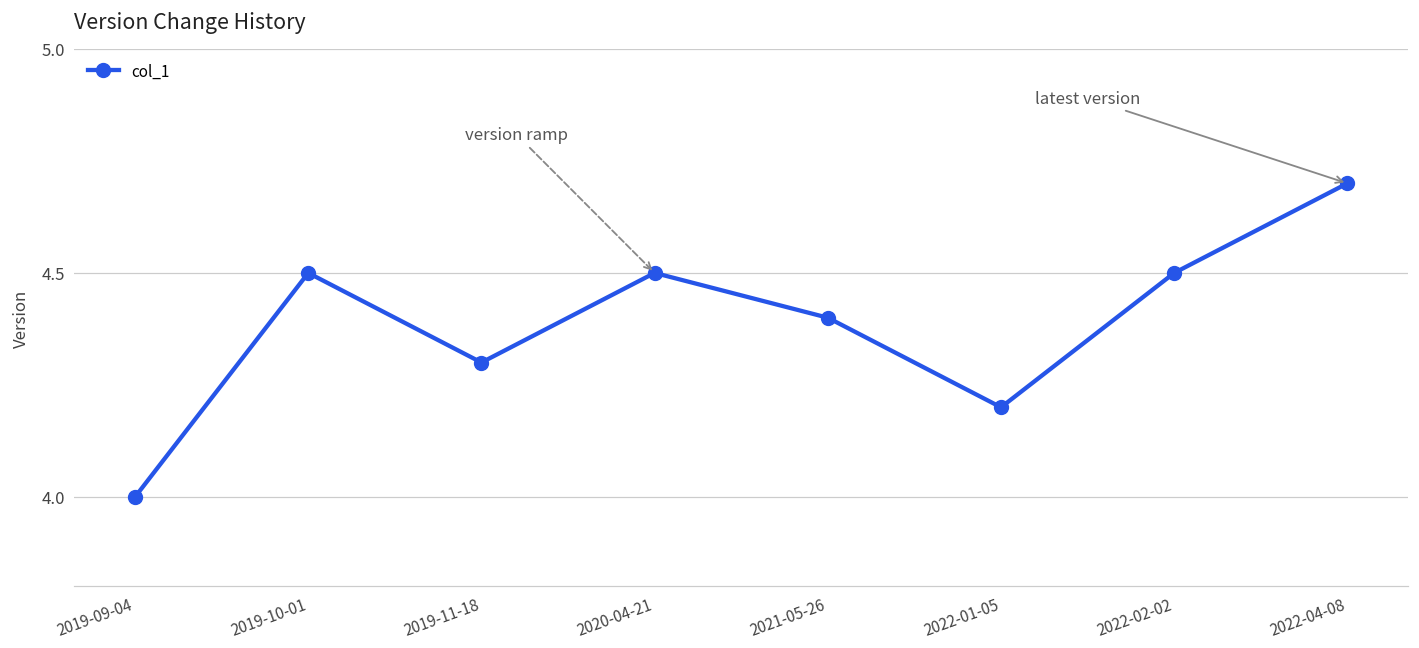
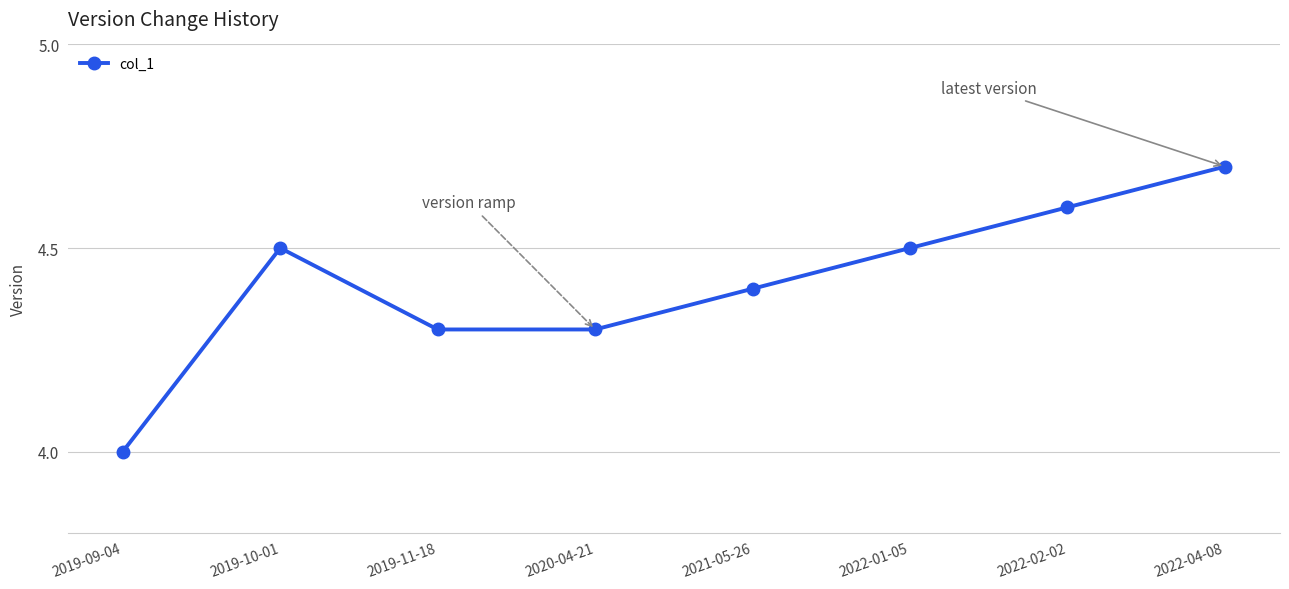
2020-04-21: 4.5 -> 4.3
2022-01-05: 4.2 -> 4.5
2022-02-02: 4.5 -> 4.6
